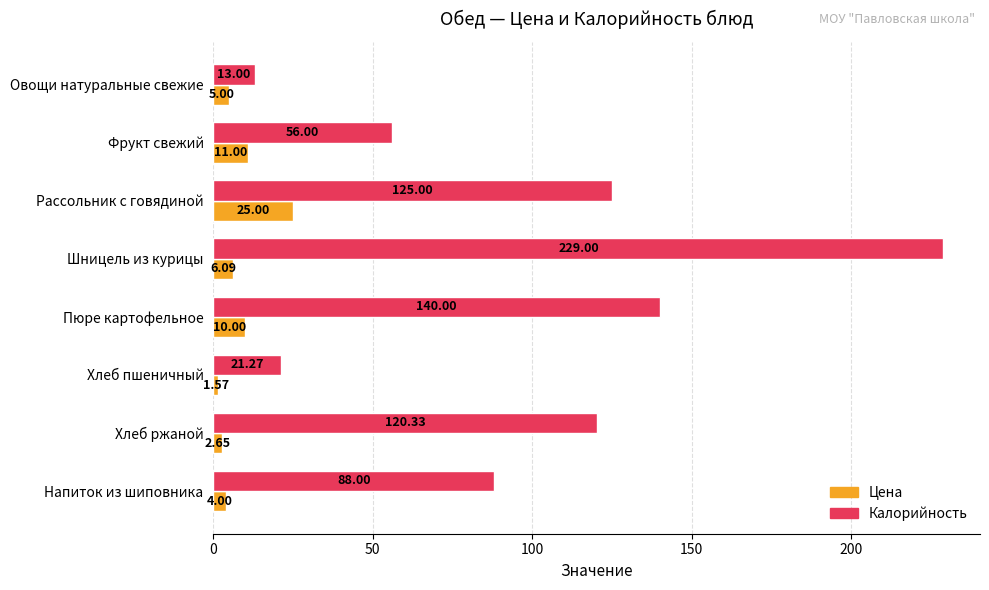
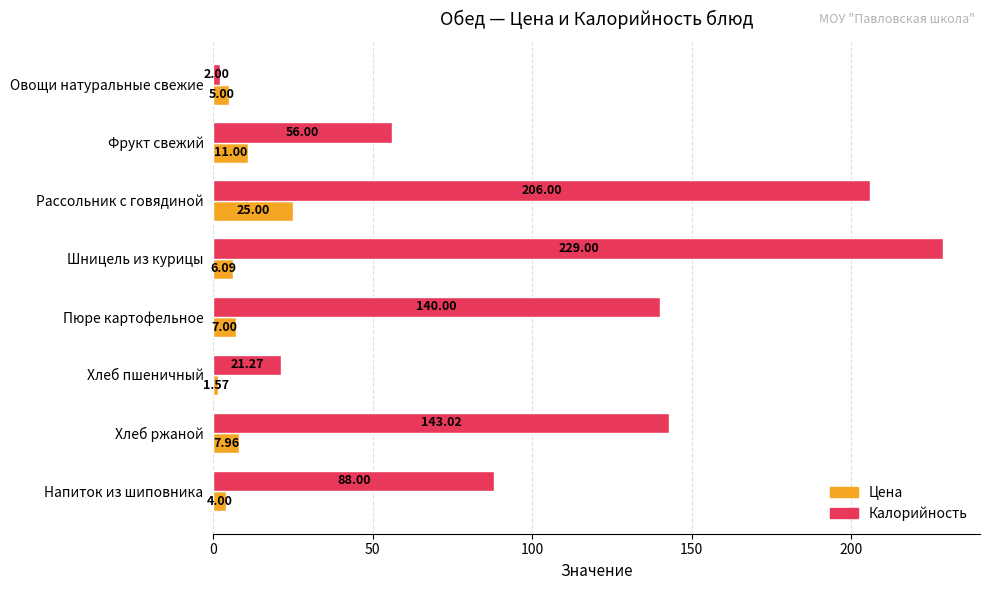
Калорийность, Овощи натуральные свежие: 13.00 -> 2.00
Калорийность, Рассольник с говядиной: 125.00 -> 206.00
Цена, Пюре картофельное: 10.00 -> 7.00
Калорийность, Хлеб ржаной: 120.33 -> 143.02
Цена, Хлеб ржаной: 2.65 -> 7.96
